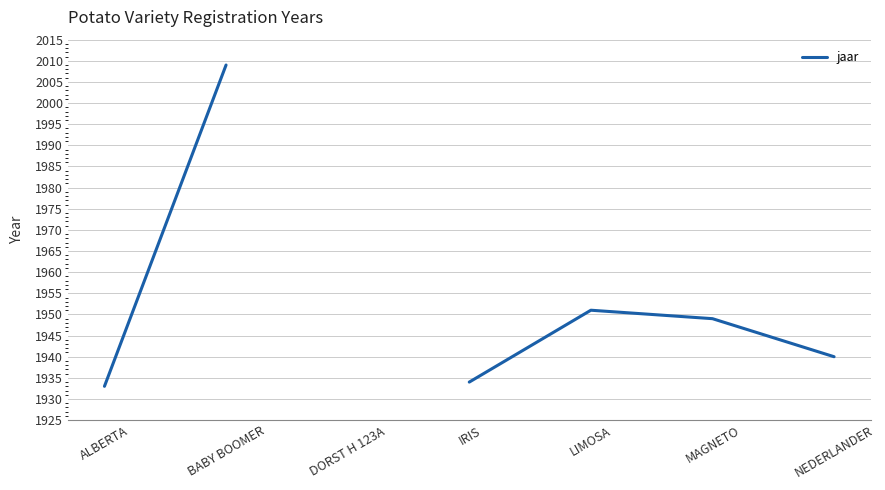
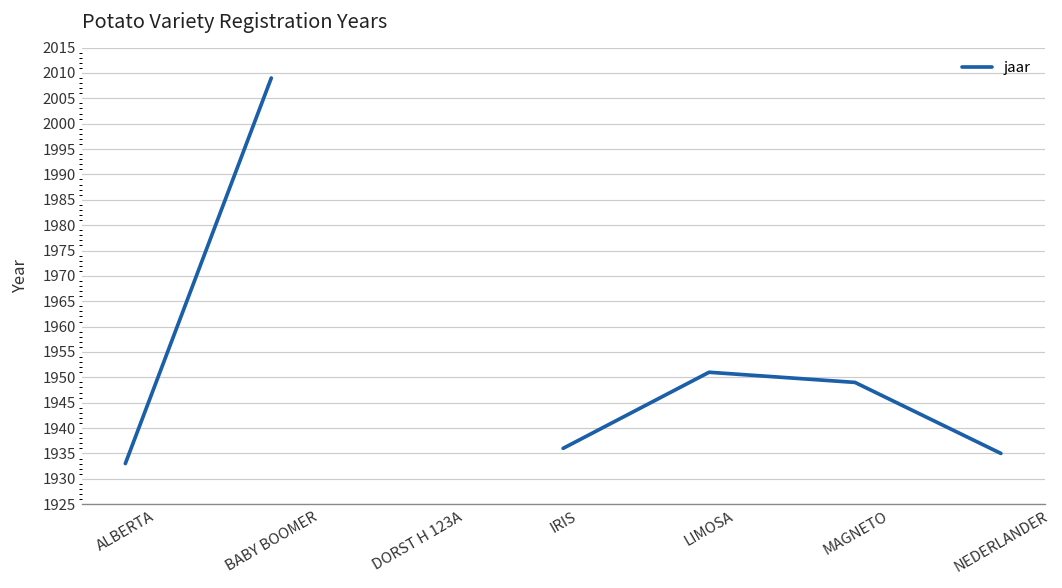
IRIS: 1934 -> 1936
NEDERLANDER: 1940 -> 1935
